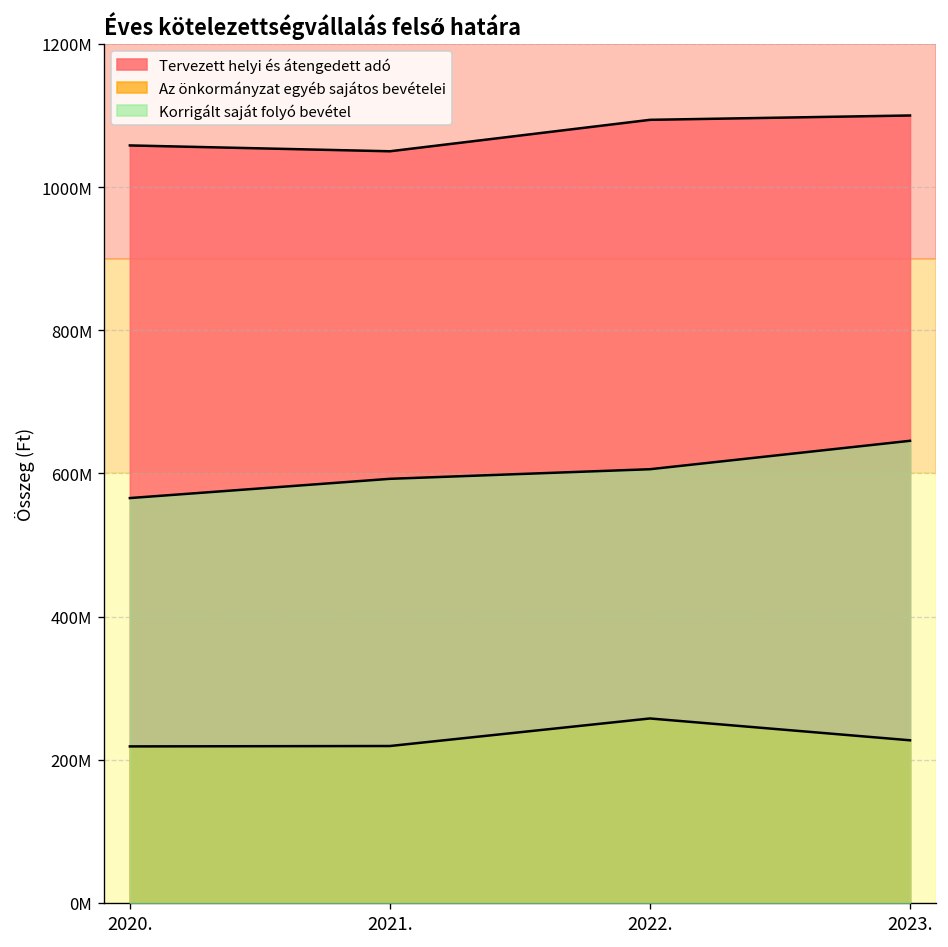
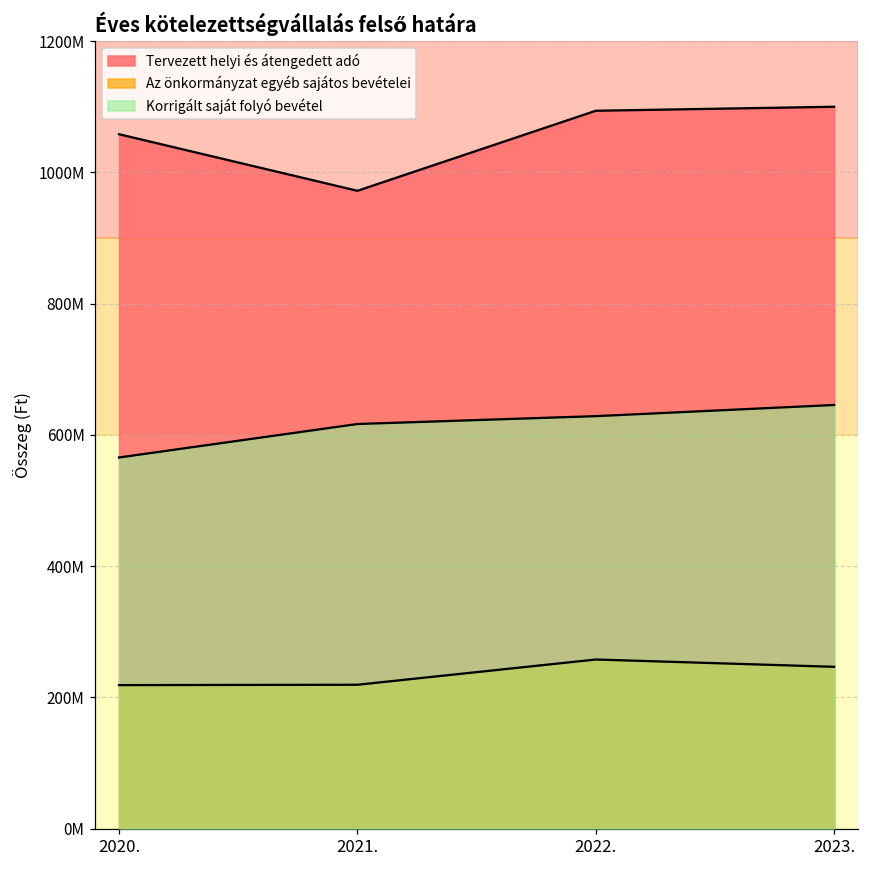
Tervezett helyi és átengedett adó, 2021.: 1050000000 -> 970000000
Korrigált saját folyó bevétel, 2021.: 590000000 -> 620000000
Korrigált saját folyó bevétel, 2022.: 610000000 -> 630000000
Az önkormányzat egyéb sajátos bevételei, 2023.: 230000000 -> 250000000
